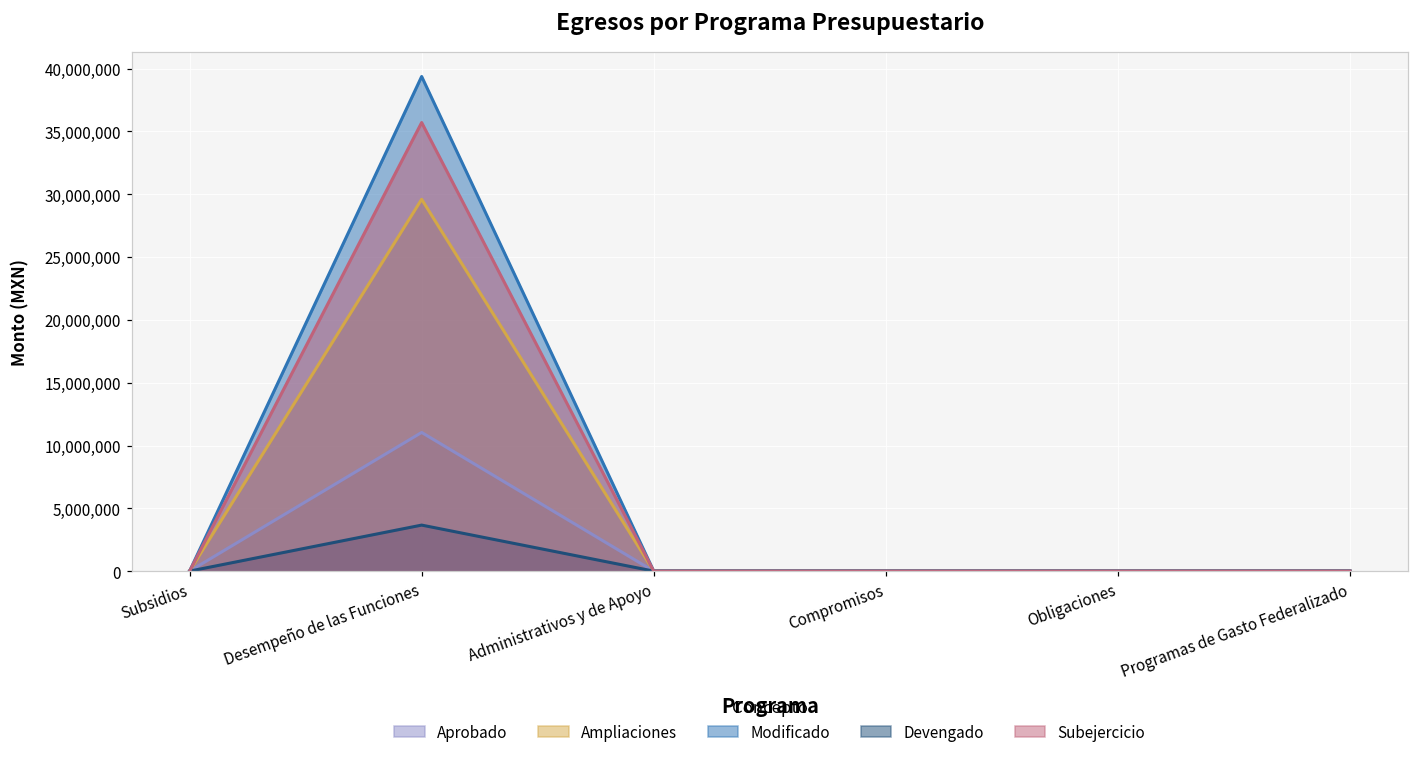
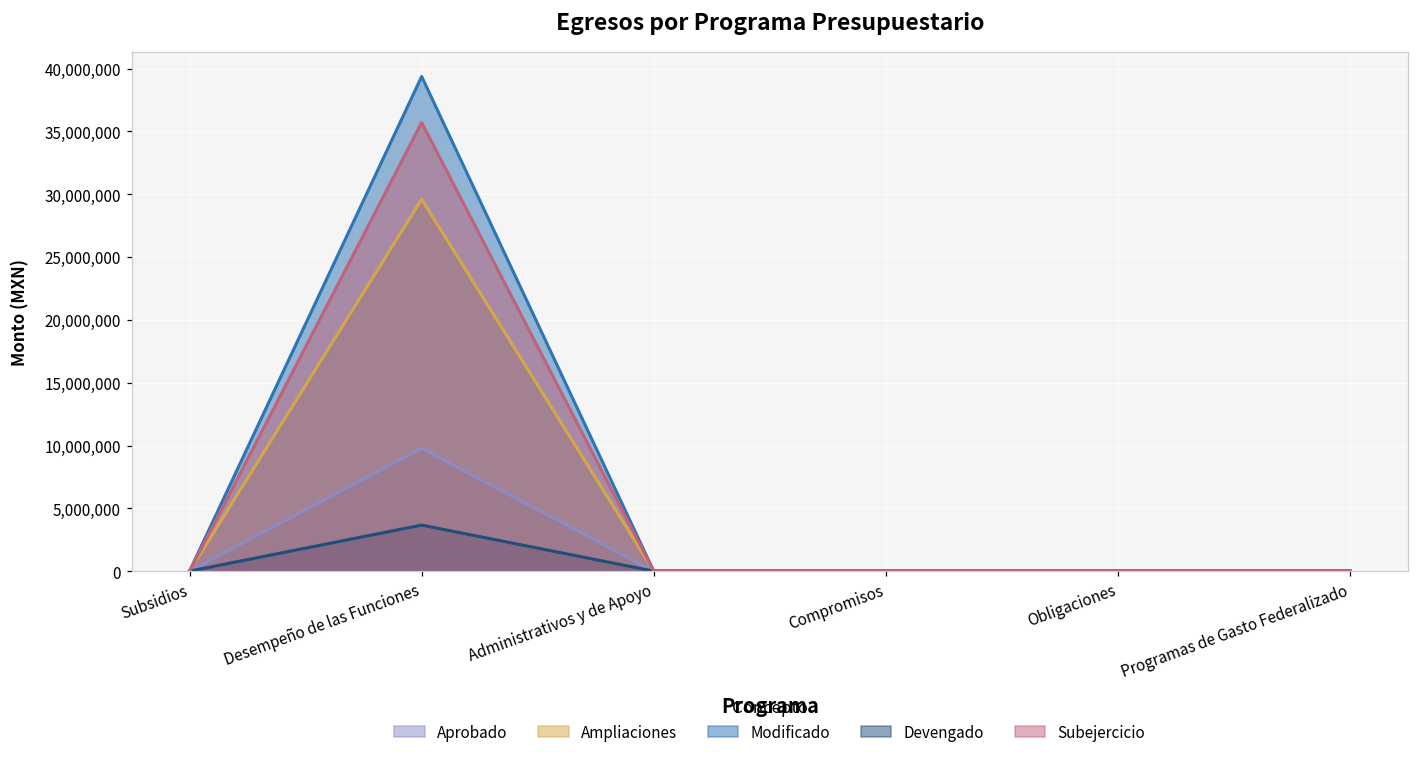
Aprobado, Desempeño de las Funciones: 11,000,000 -> 9,800,000
